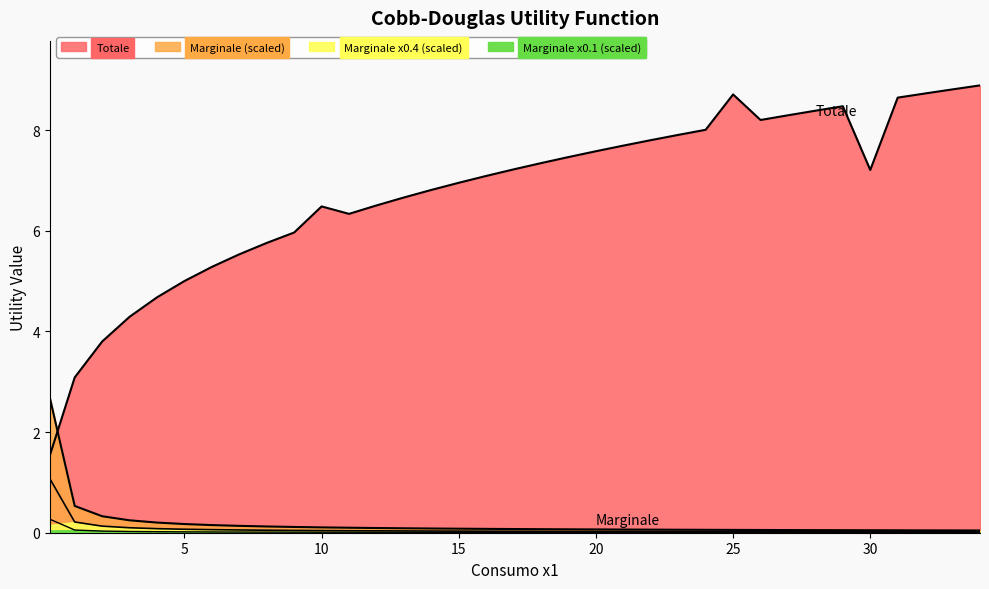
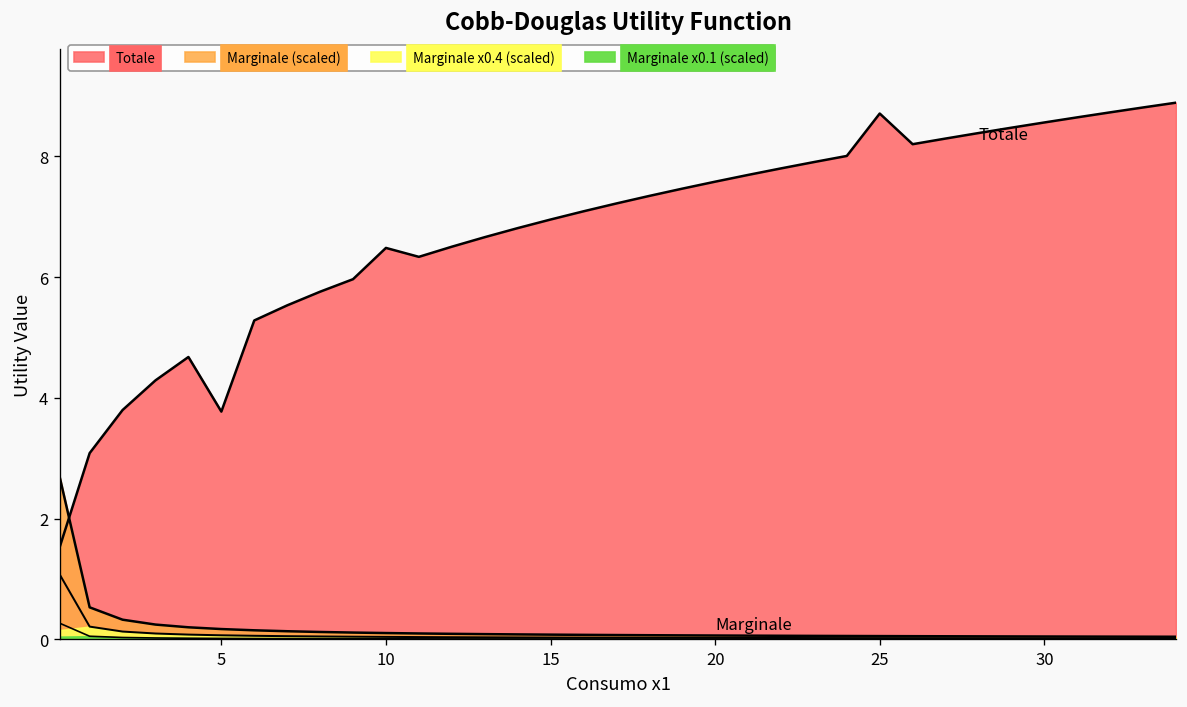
Totale, 5: 5.0 -> 3.8
Totale, 30: 7.2 -> 8.6
